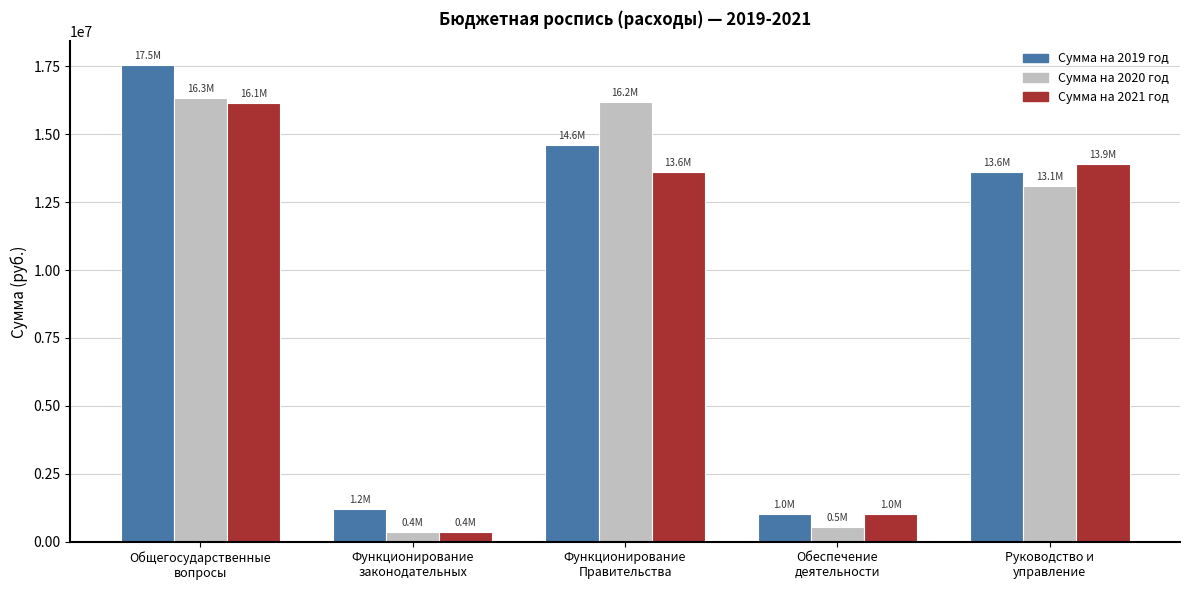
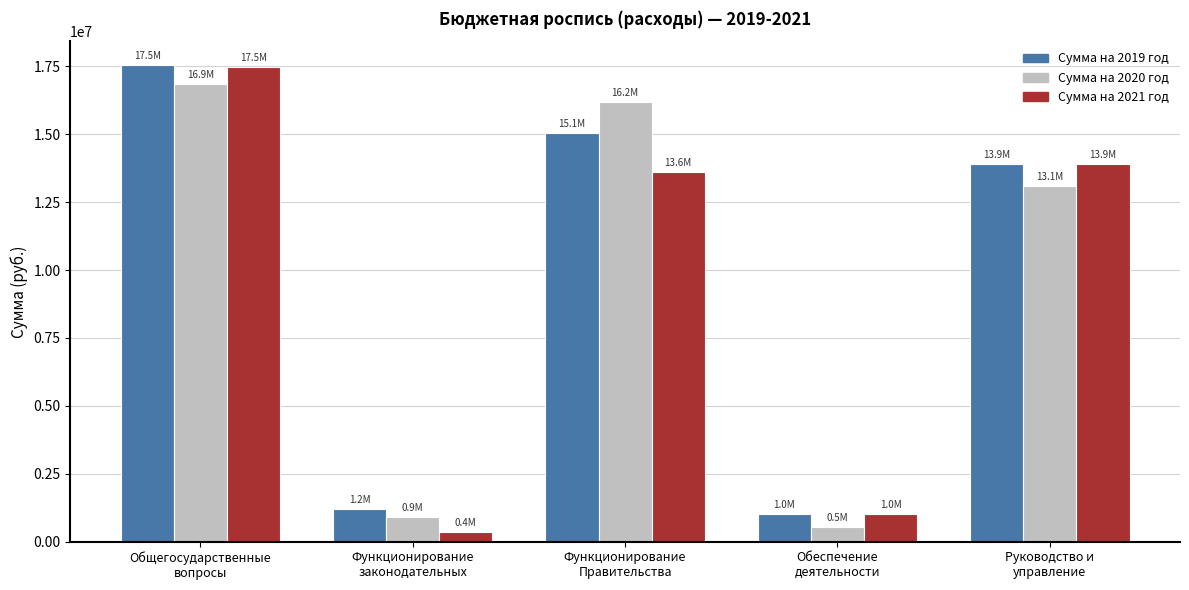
Сумма на 2020 год, Общегосударственные вопросы: 16.3M -> 16.9M
Сумма на 2021 год, Общегосударственные вопросы: 16.1M -> 17.5M
Сумма на 2020 год, Функционирование законодательных: 0.4M -> 0.9M
Сумма на 2019 год, Функционирование Правительства: 14.6M -> 15.1M
Сумма на 2019 год, Руководство и управление: 13.6M -> 13.9M
